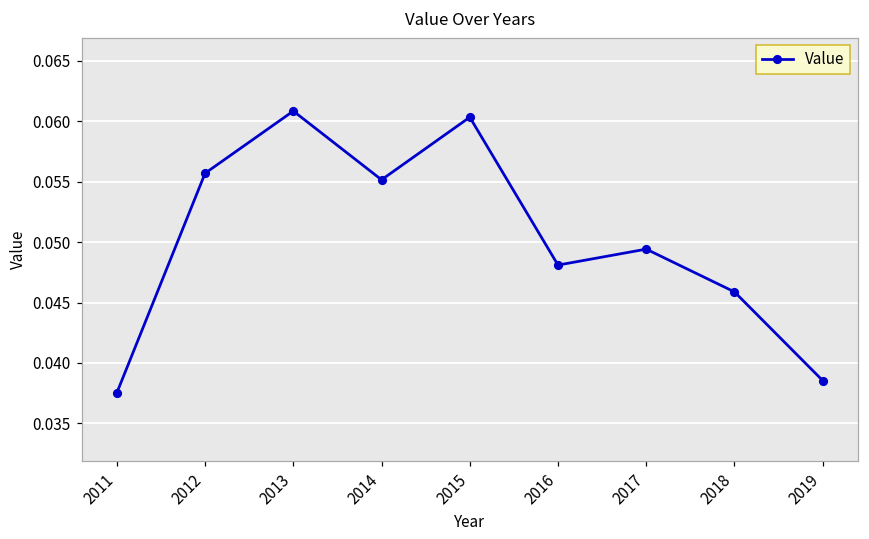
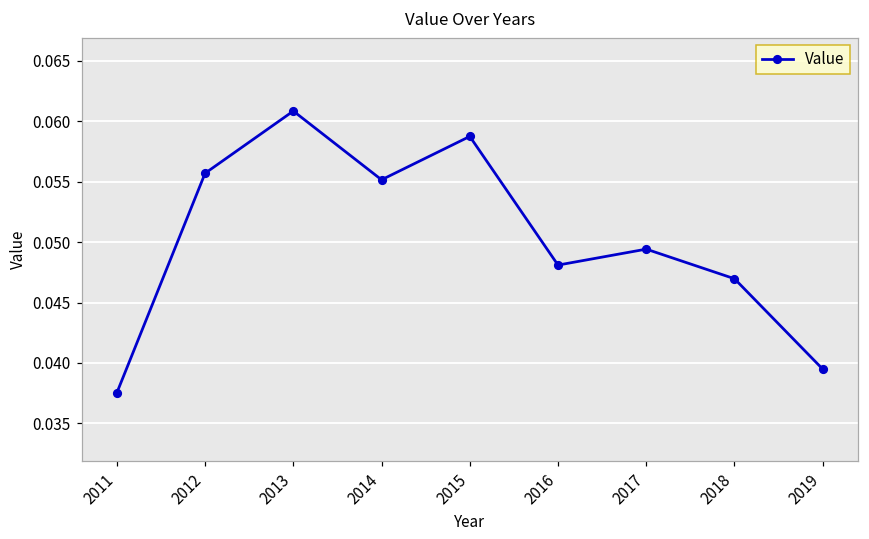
2015: 0.0603 -> 0.0588
2018: 0.0459 -> 0.0470
2019: 0.0385 -> 0.0395
